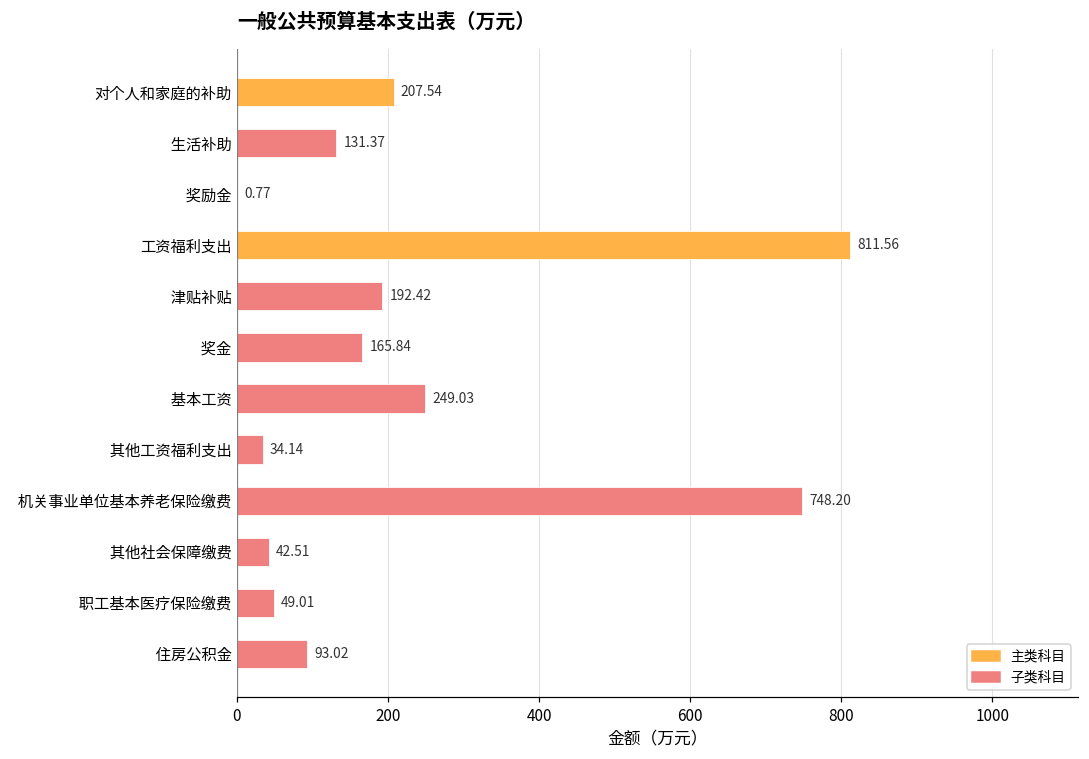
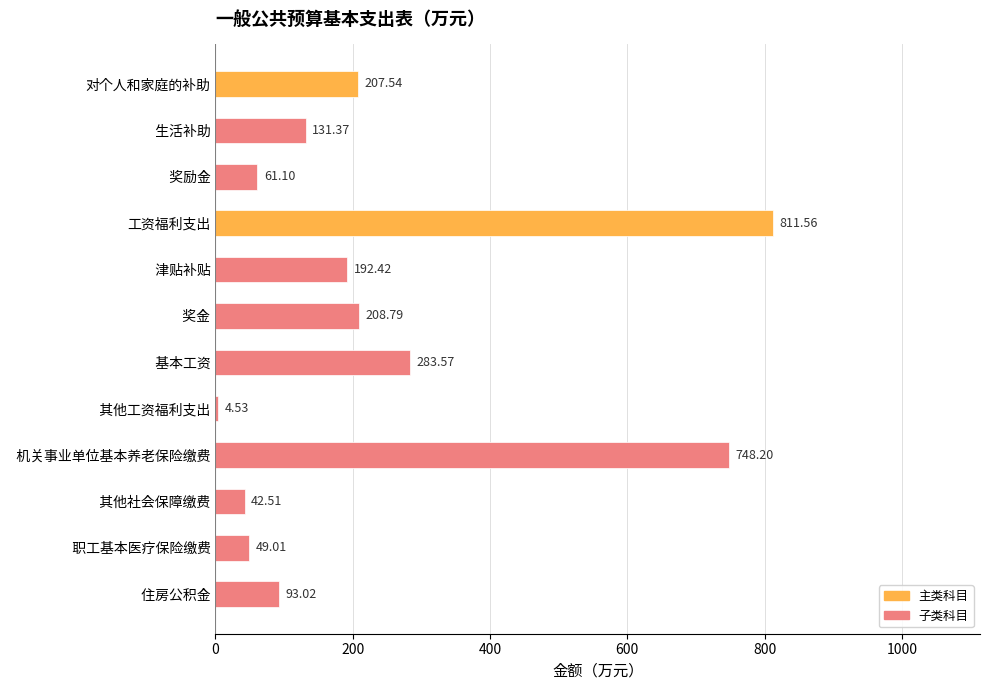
奖励金: 0.77 -> 61.10
奖金: 165.84 -> 208.79
基本工资: 249.03 -> 283.57
其他工资福利支出: 34.14 -> 4.53
